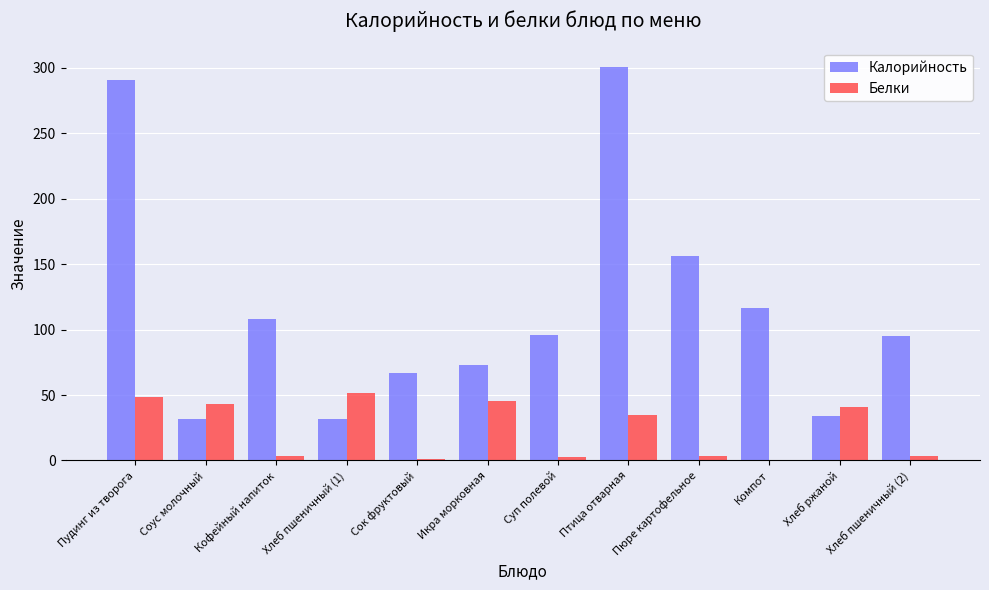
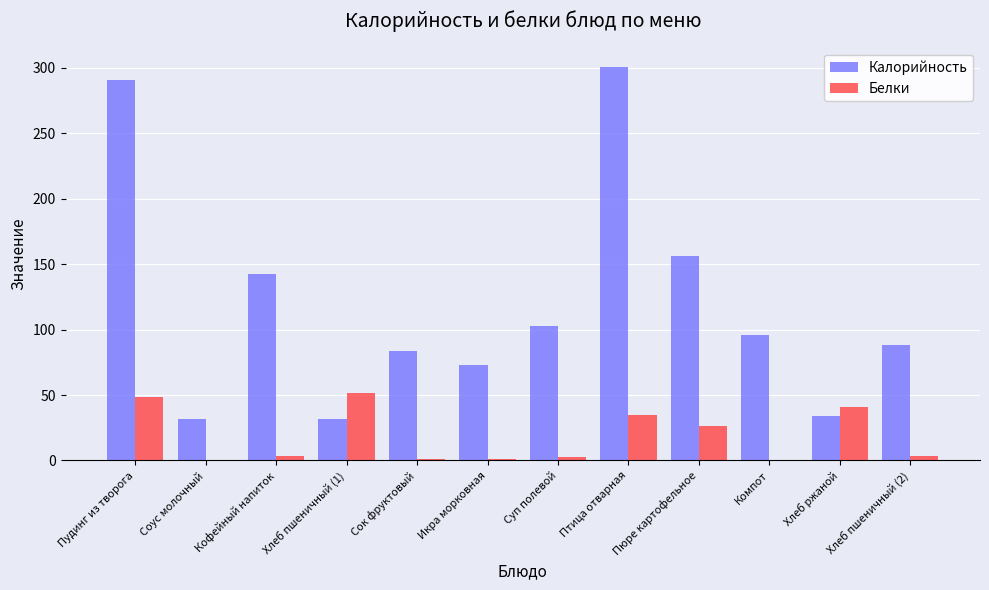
Белки, Соус молочный: 43 -> 1
Калорийность, Кофейный напиток: 108 -> 142
Калорийность, Сок фруктовый: 67 -> 83
Белки, Икра морковная: 45 -> 2
Калорийность, Суп полевой: 96 -> 103
Белки, Пюре картофельное: 3 -> 26
Калорийность, Компот: 116 -> 96
Калорийность, Хлеб пшеничный (2): 95 -> 88
